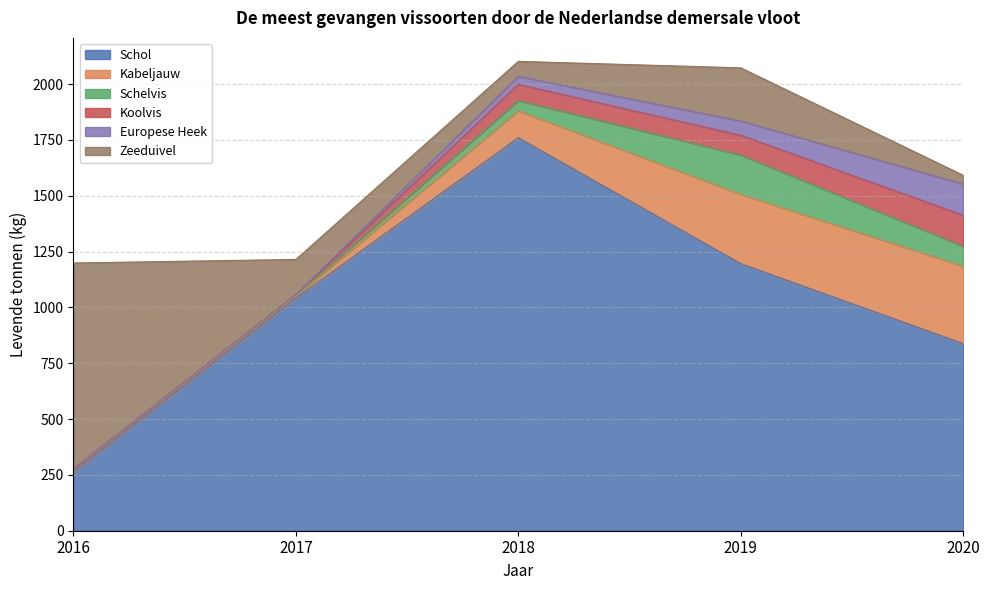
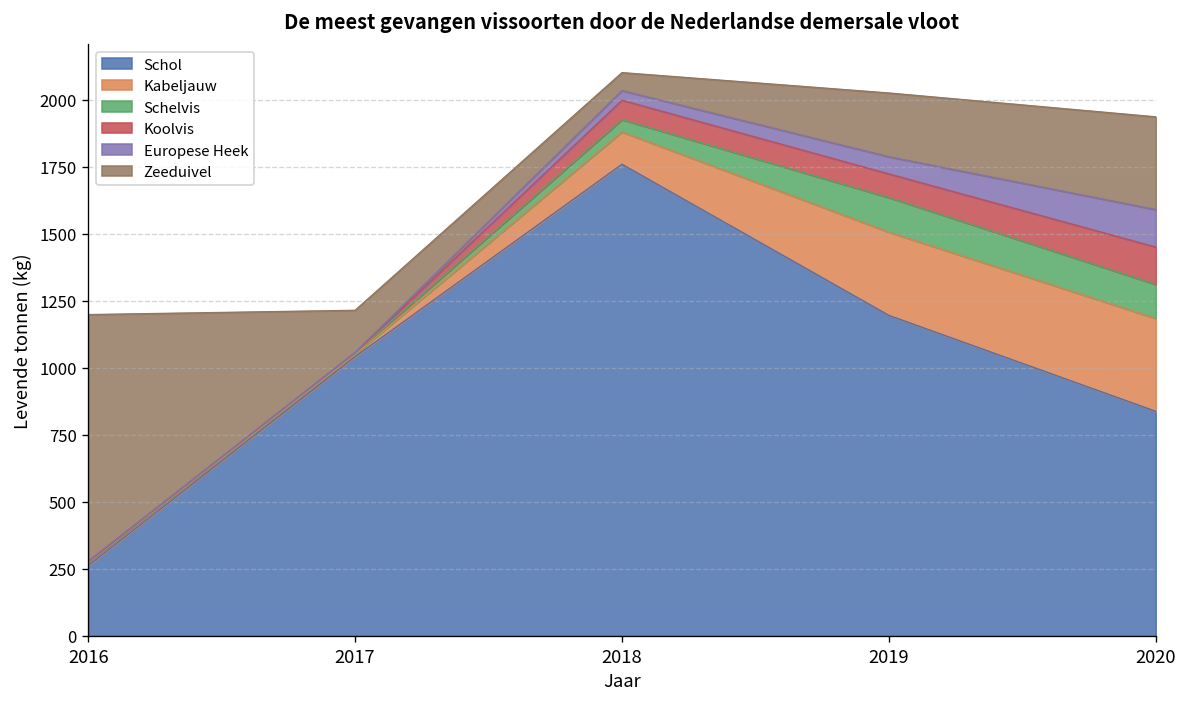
Schelvis, 2019: 180 -> 130
Schelvis, 2020: 90 -> 130
Zeeduivel, 2020: 40 -> 350
